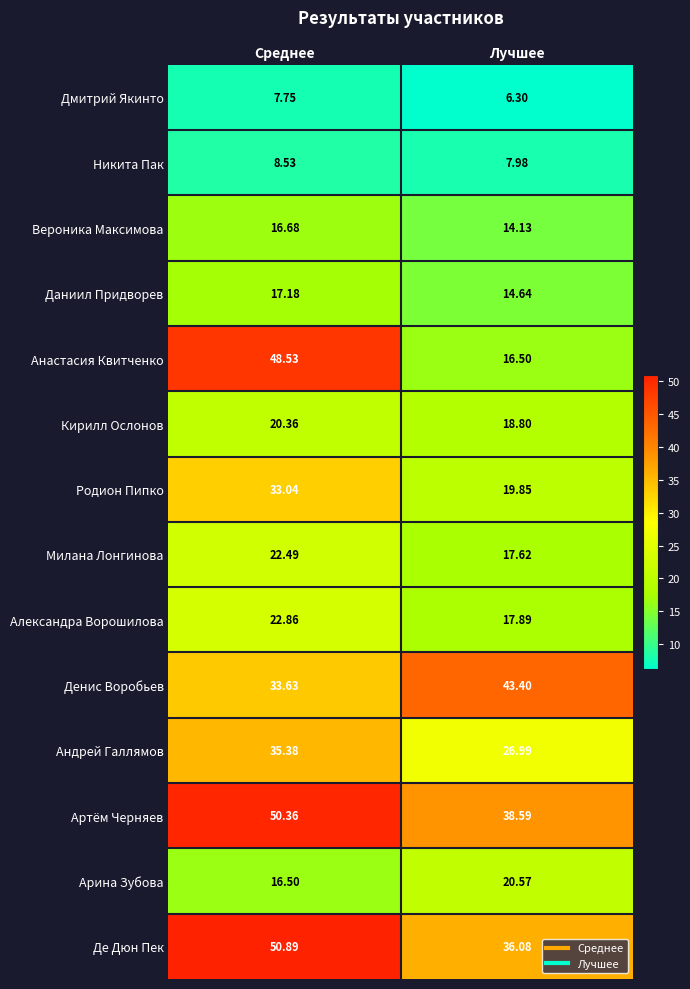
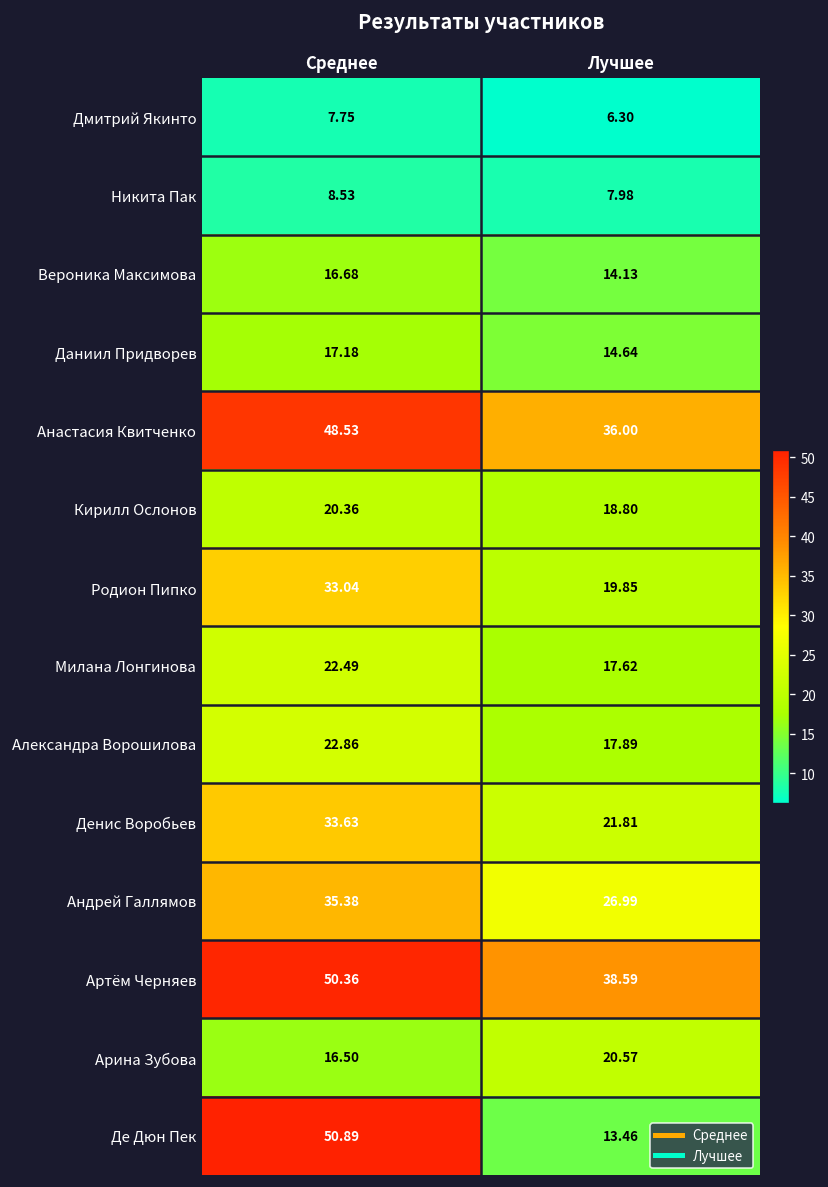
Анастасия Квитченко, Лучшее: 16.50 -> 36.00
Денис Воробьев, Лучшее: 43.40 -> 21.81
Де Дюн Пек, Лучшее: 36.08 -> 13.46
